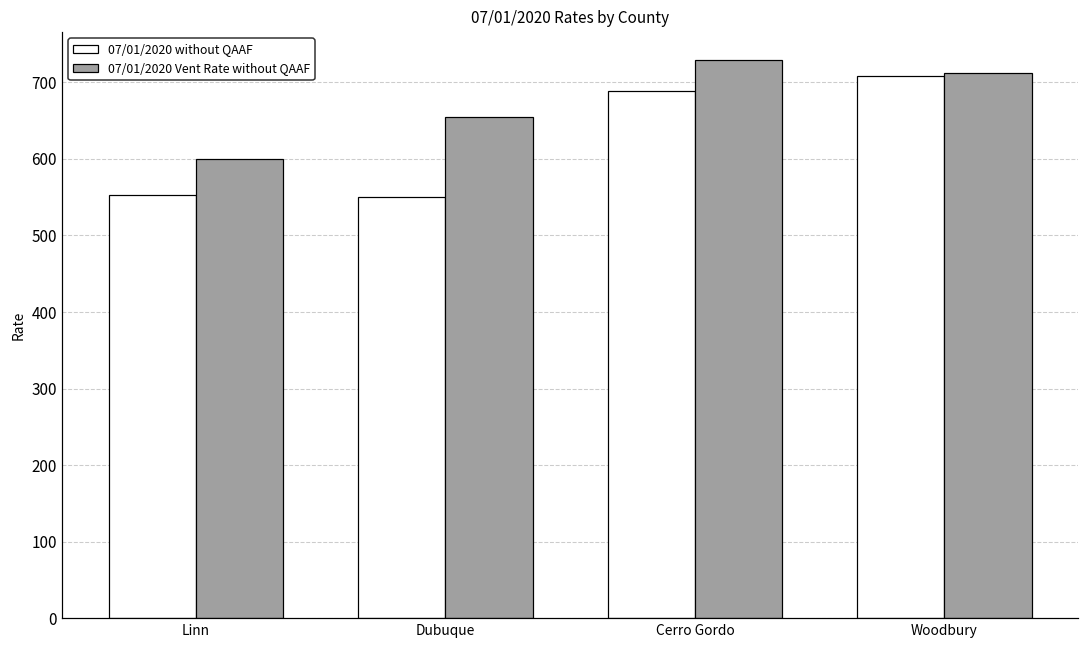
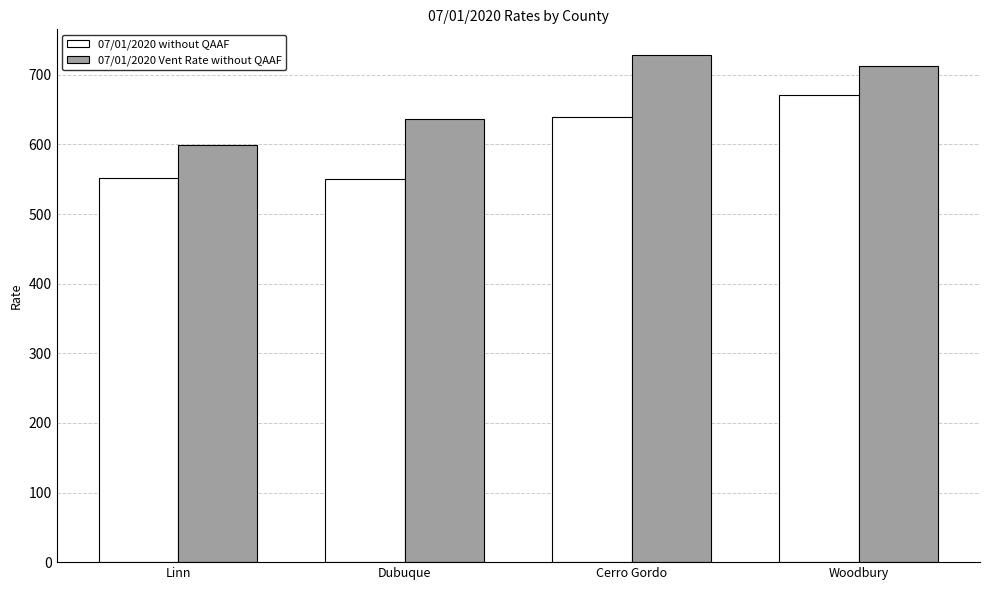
07/01/2020 Vent Rate without QAAF, Dubuque: 650 -> 640
07/01/2020 without QAAF, Cerro Gordo: 690 -> 640
07/01/2020 without QAAF, Woodbury: 710 -> 670
